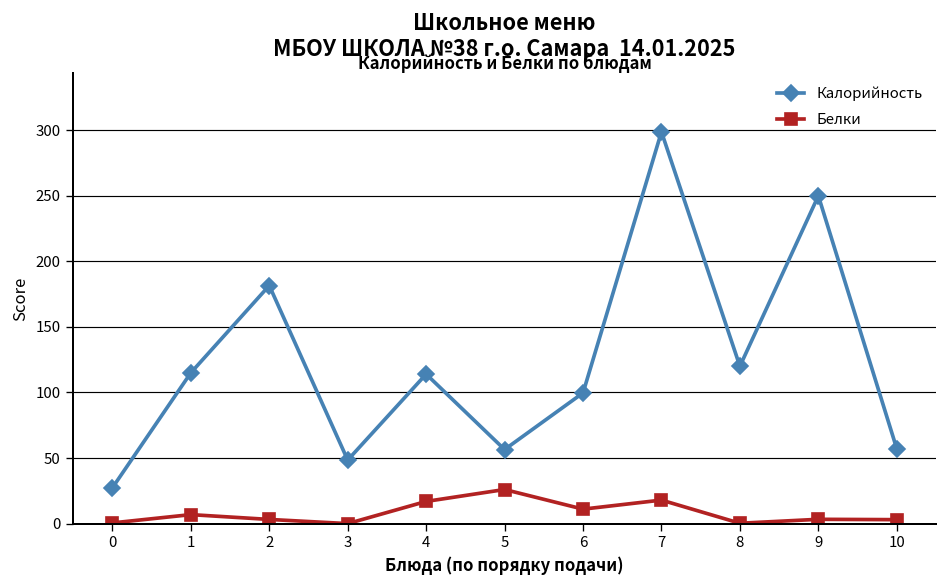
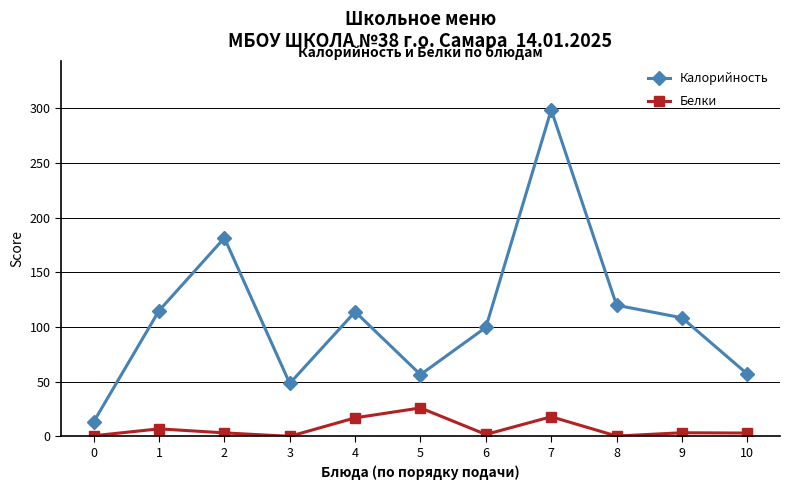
Калорийность, 0: 27 -> 13
Белки, 6: 11 -> 2
Калорийность, 9: 250 -> 109
